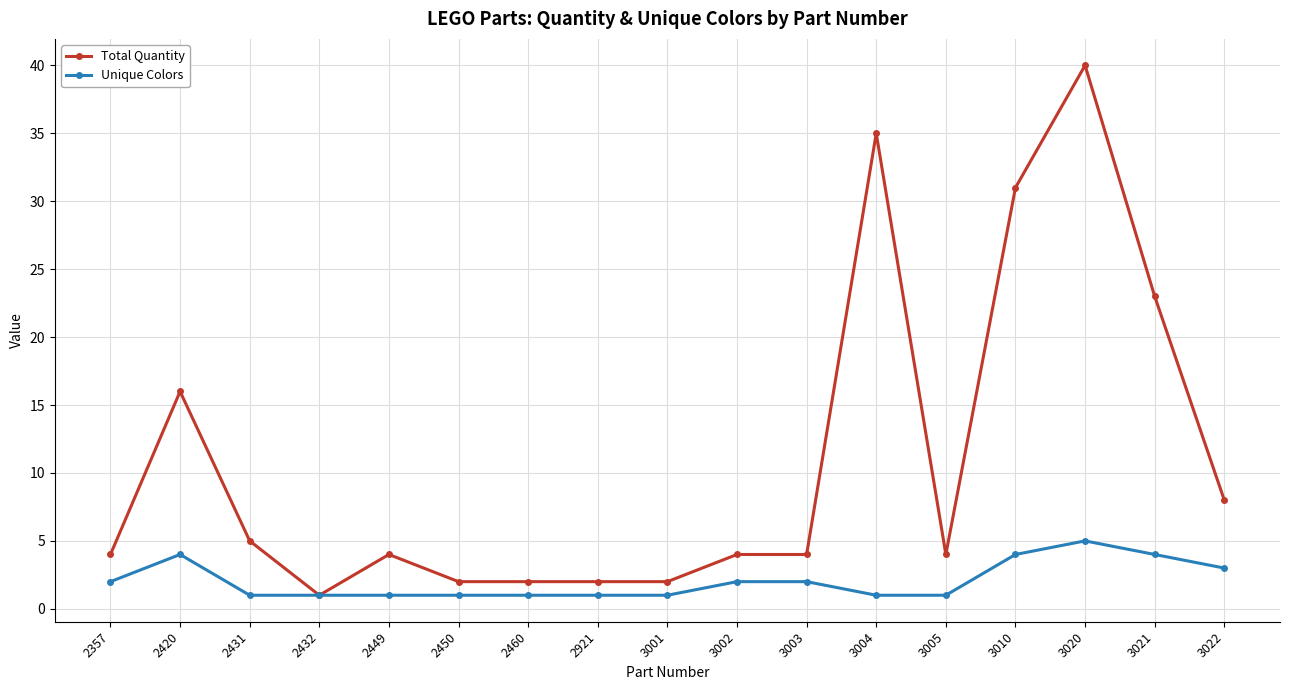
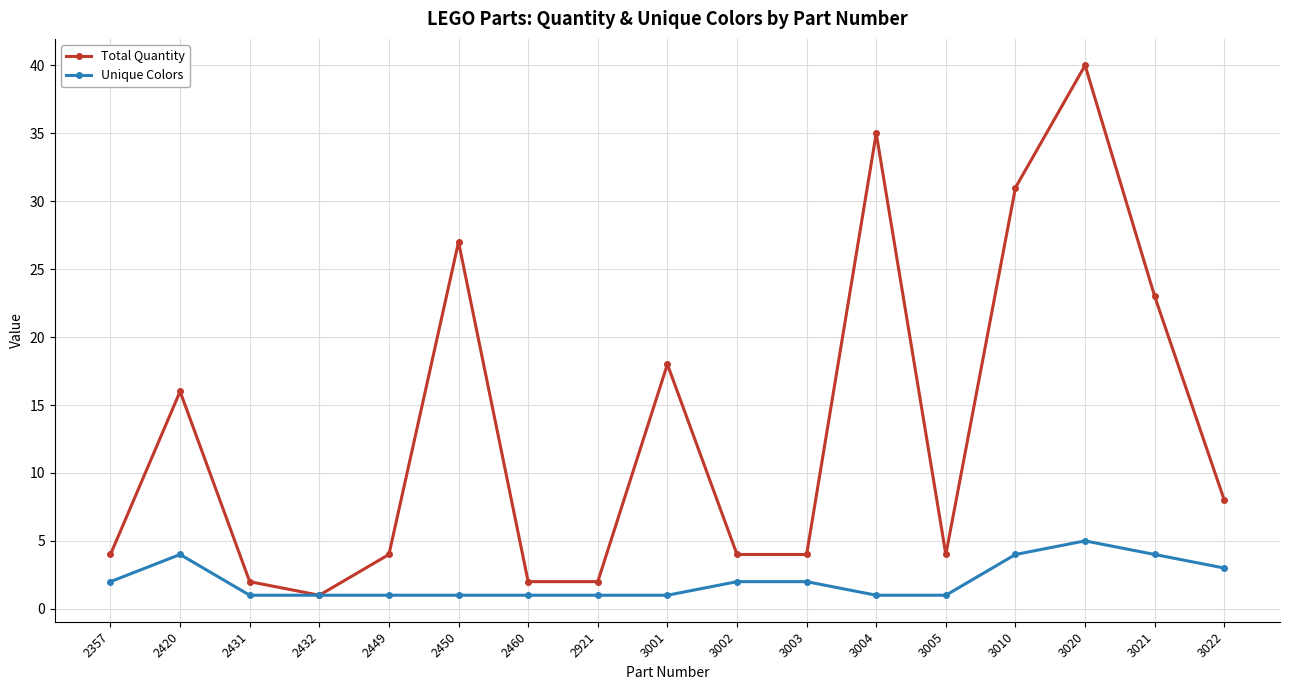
Total Quantity, 2431: 5 -> 2
Total Quantity, 2450: 2 -> 27
Total Quantity, 3001: 2 -> 18
